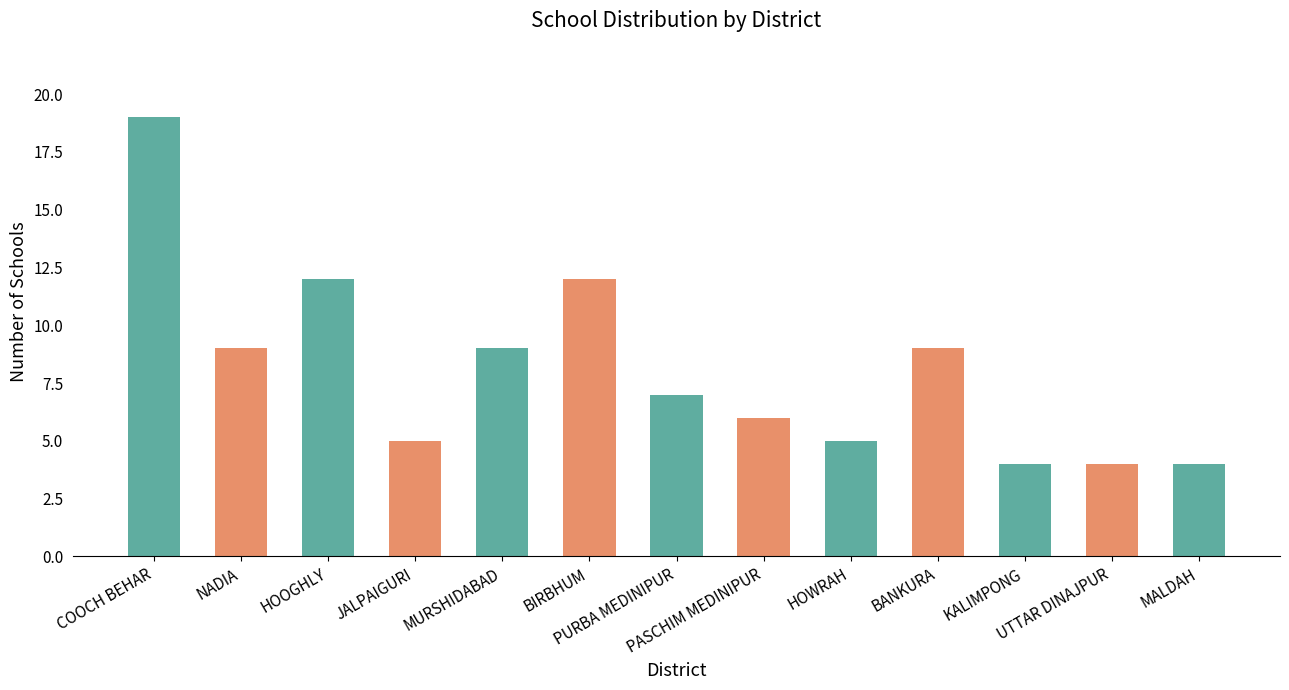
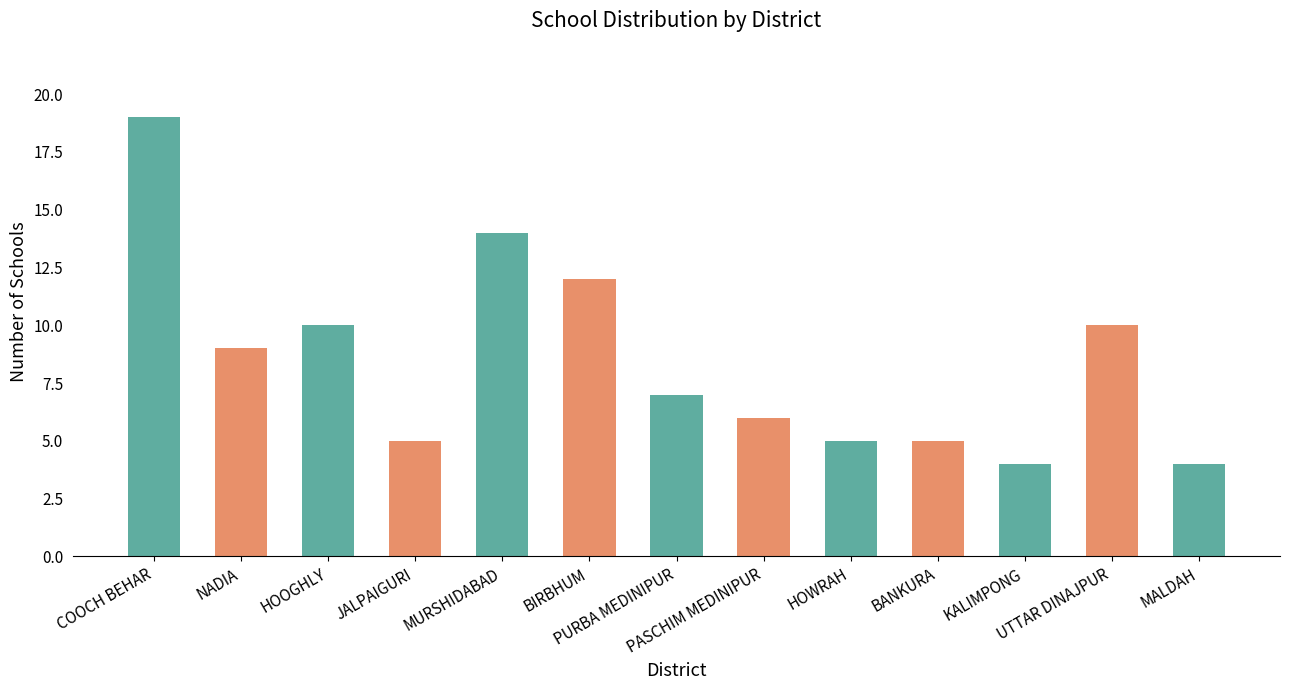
HOOGHLY: 12 -> 10
MURSHIDABAD: 9 -> 14
BANKURA: 9 -> 5
UTTAR DINAJPUR: 4 -> 10
